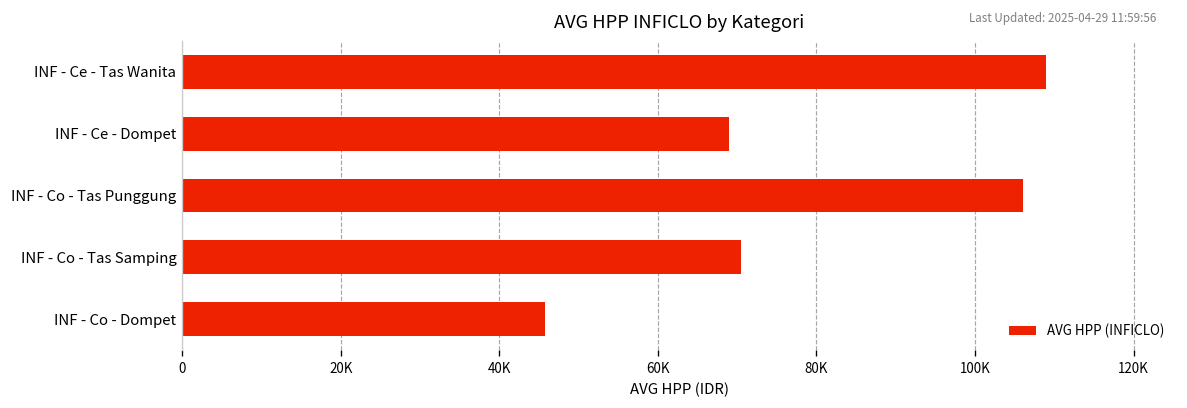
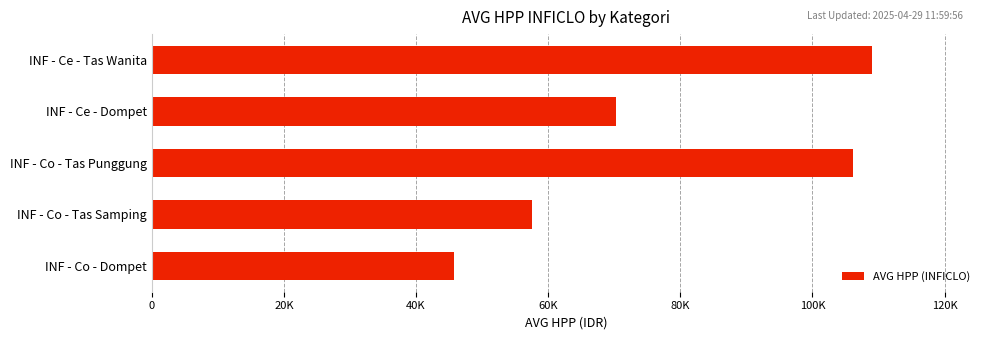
INF - Ce - Dompet: 69000 -> 70000
INF - Co - Tas Samping: 71000 -> 58000
